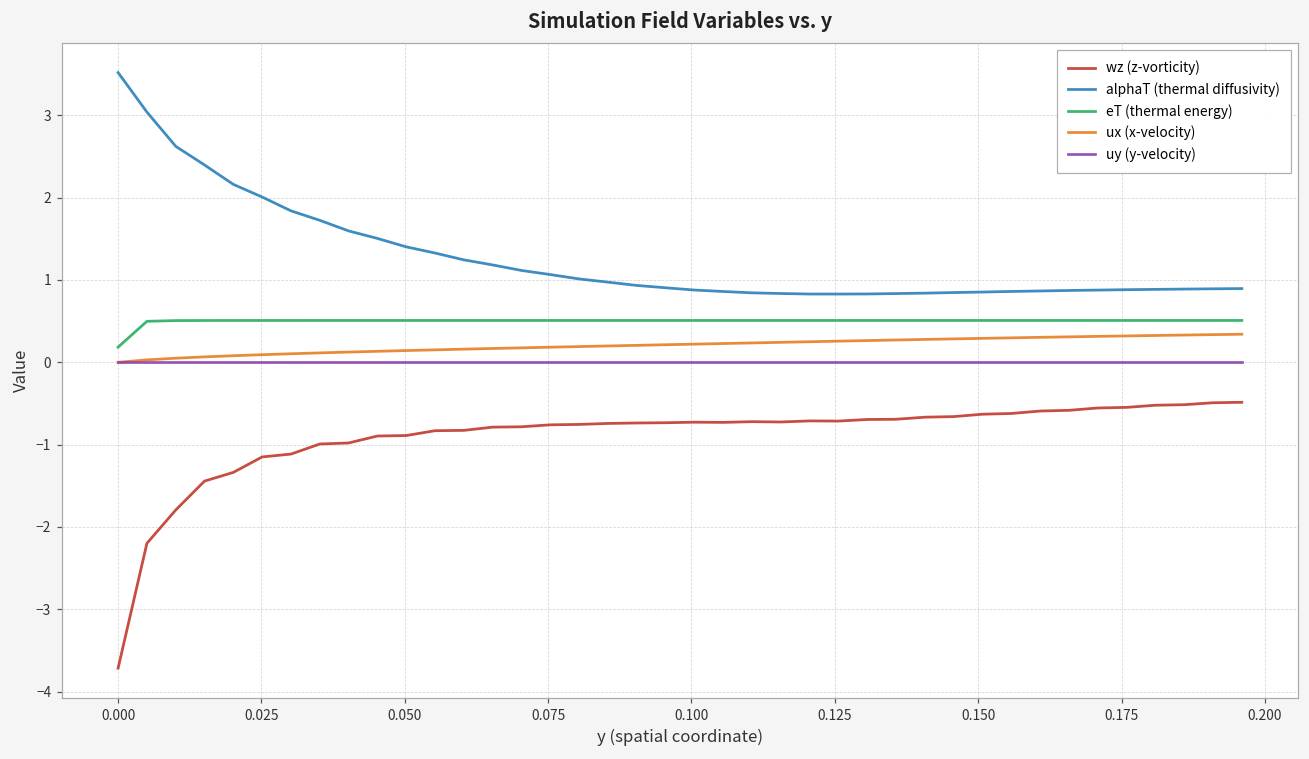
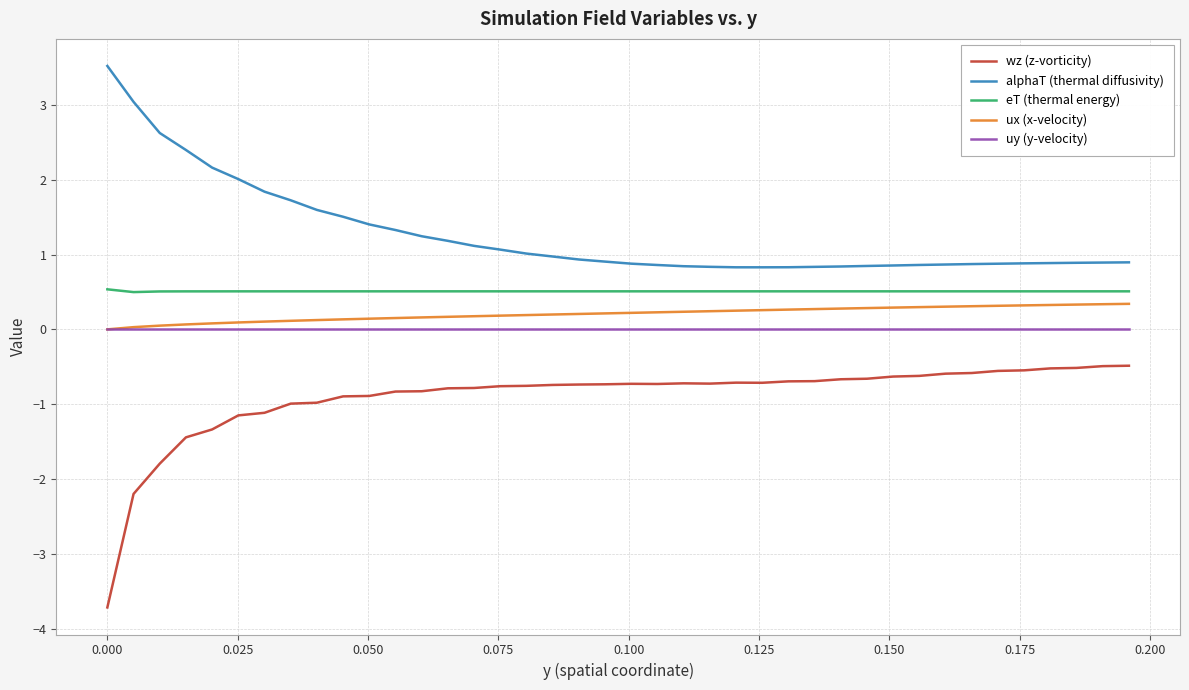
eT (thermal energy), 0.000: 0.2 -> 0.5
